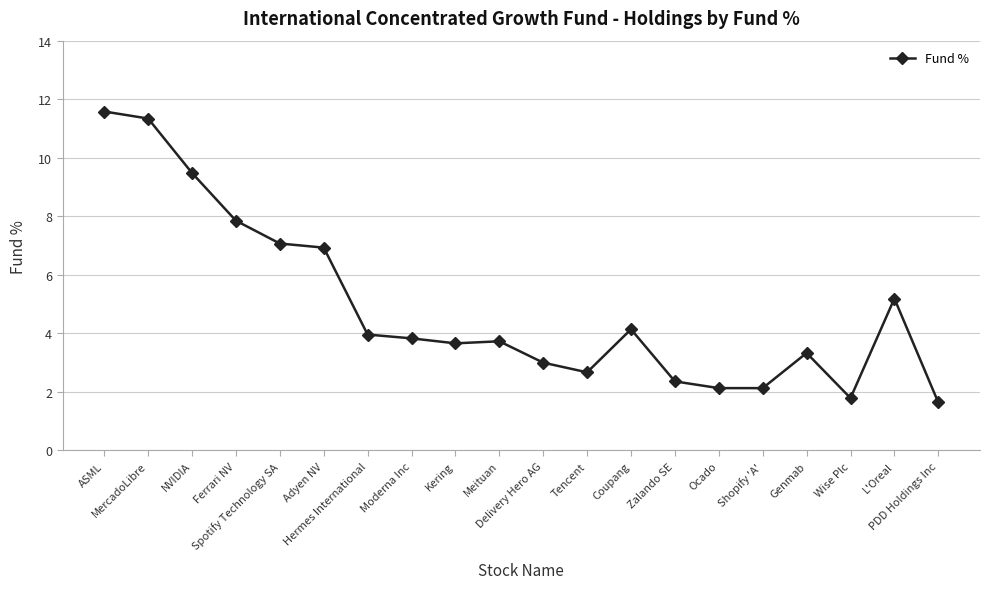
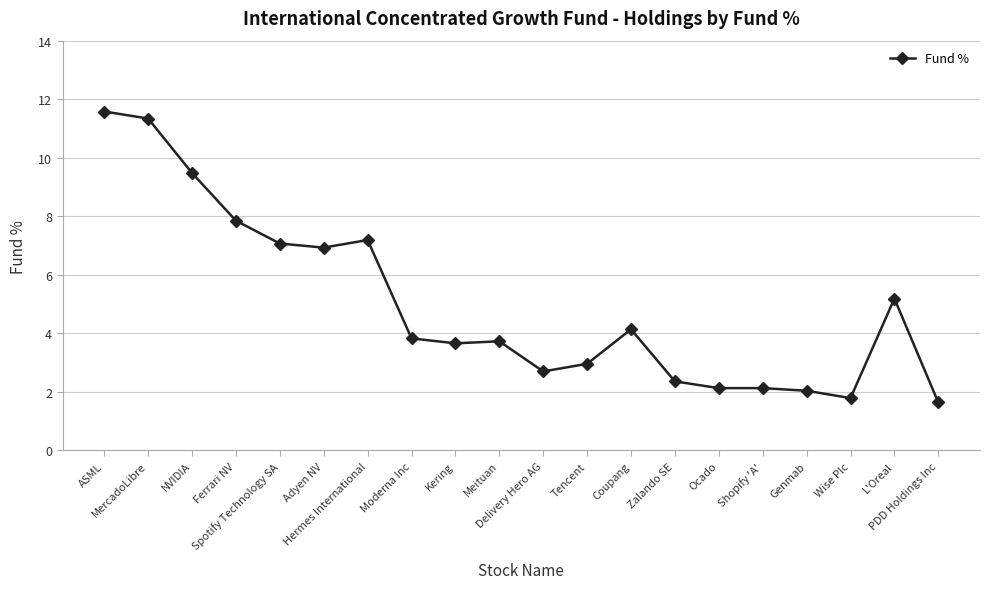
Hermes International: 4.0 -> 7.2
Delivery Hero AG: 3.0 -> 2.7
Tencent: 2.7 -> 3.0
Genmab: 3.3 -> 2.0
